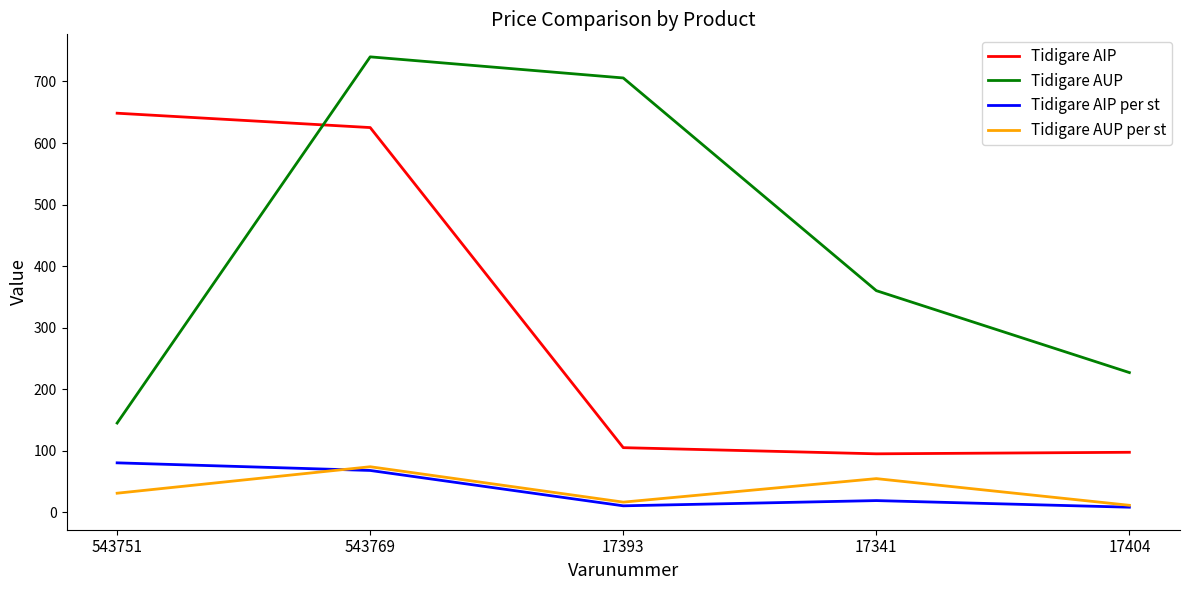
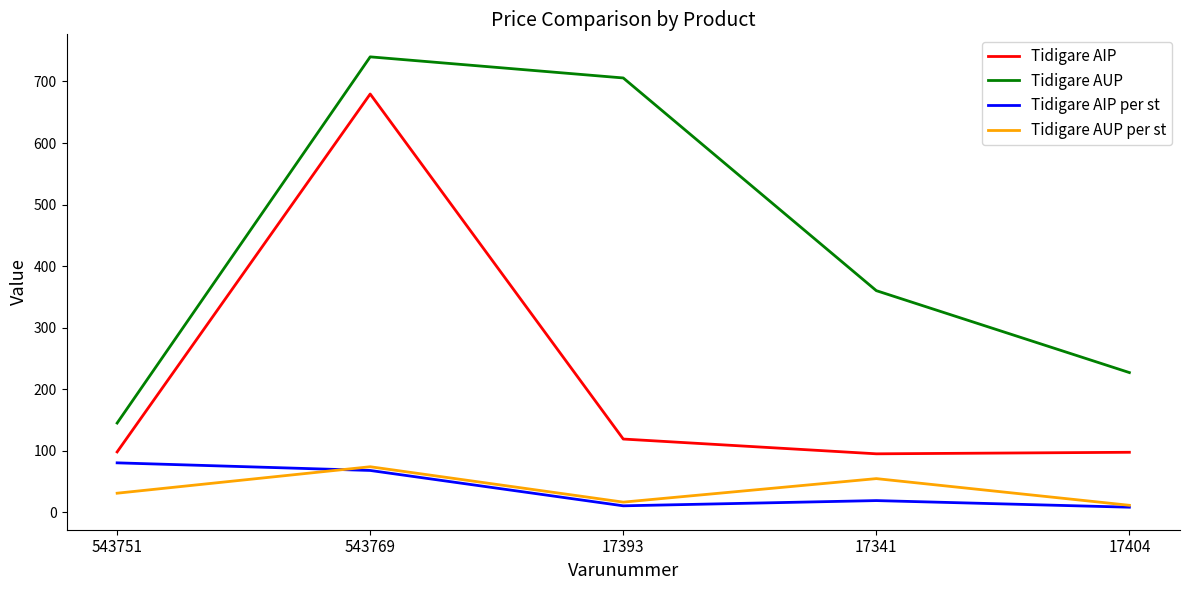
Tidigare AIP, 543751: 650 -> 100
Tidigare AIP, 543769: 630 -> 680
Tidigare AIP, 17393: 110 -> 120
